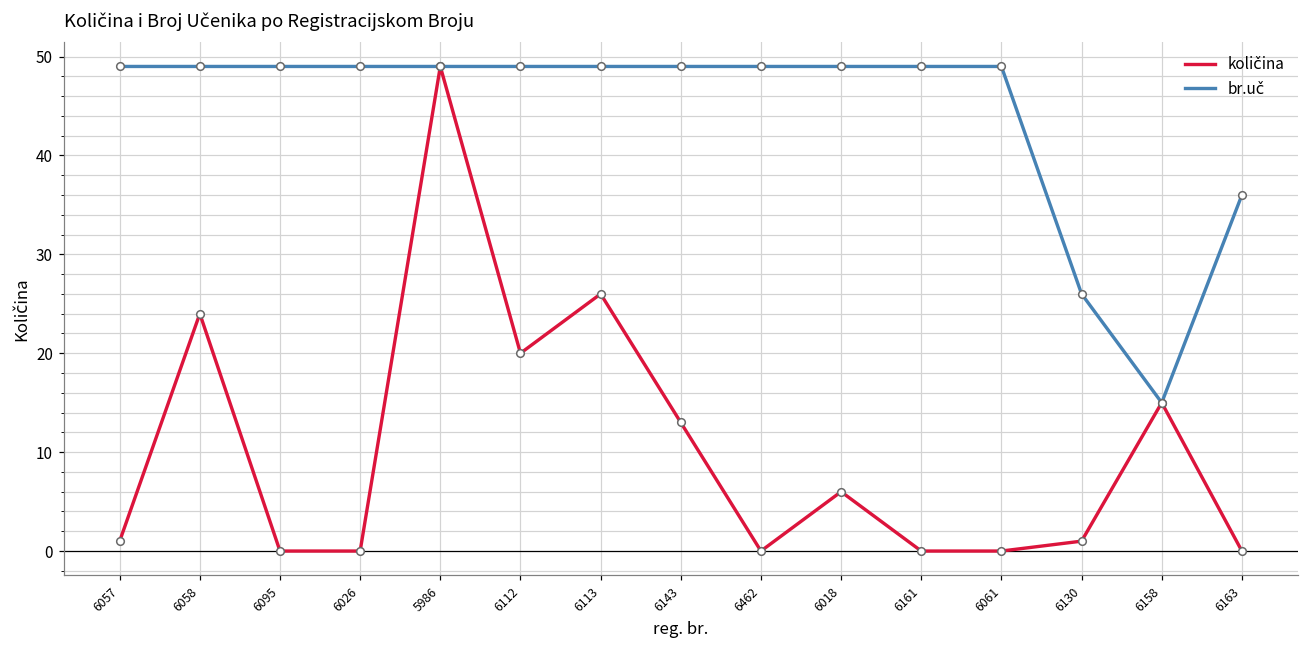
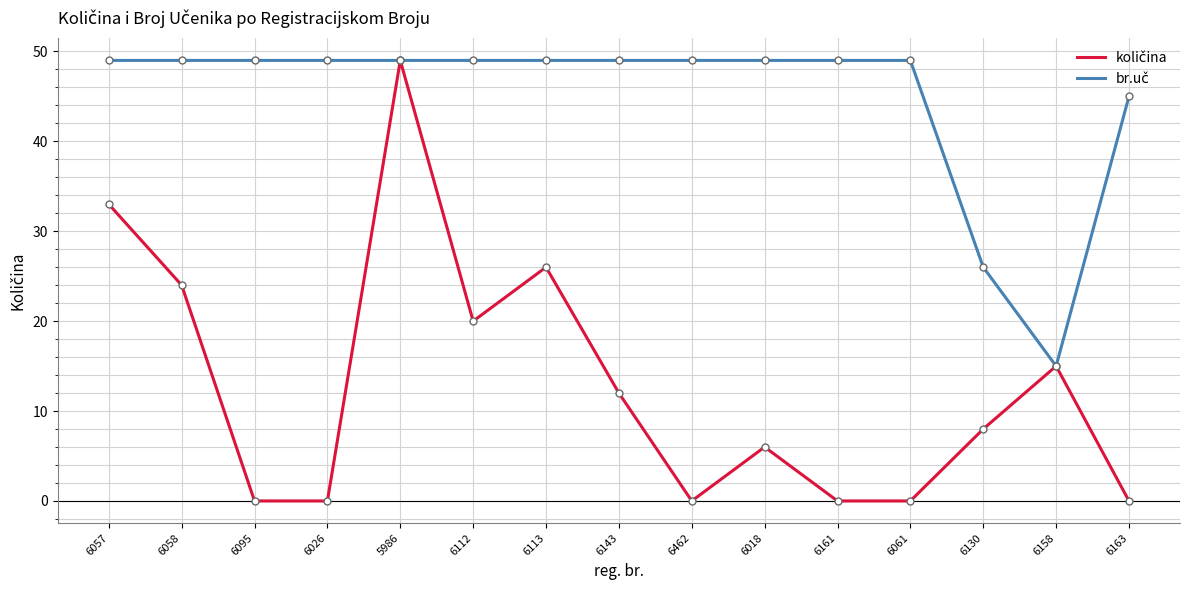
količina, 6057: 1 -> 33
količina, 6143: 13 -> 12
količina, 6130: 1 -> 8
br.uč, 6163: 36 -> 45
